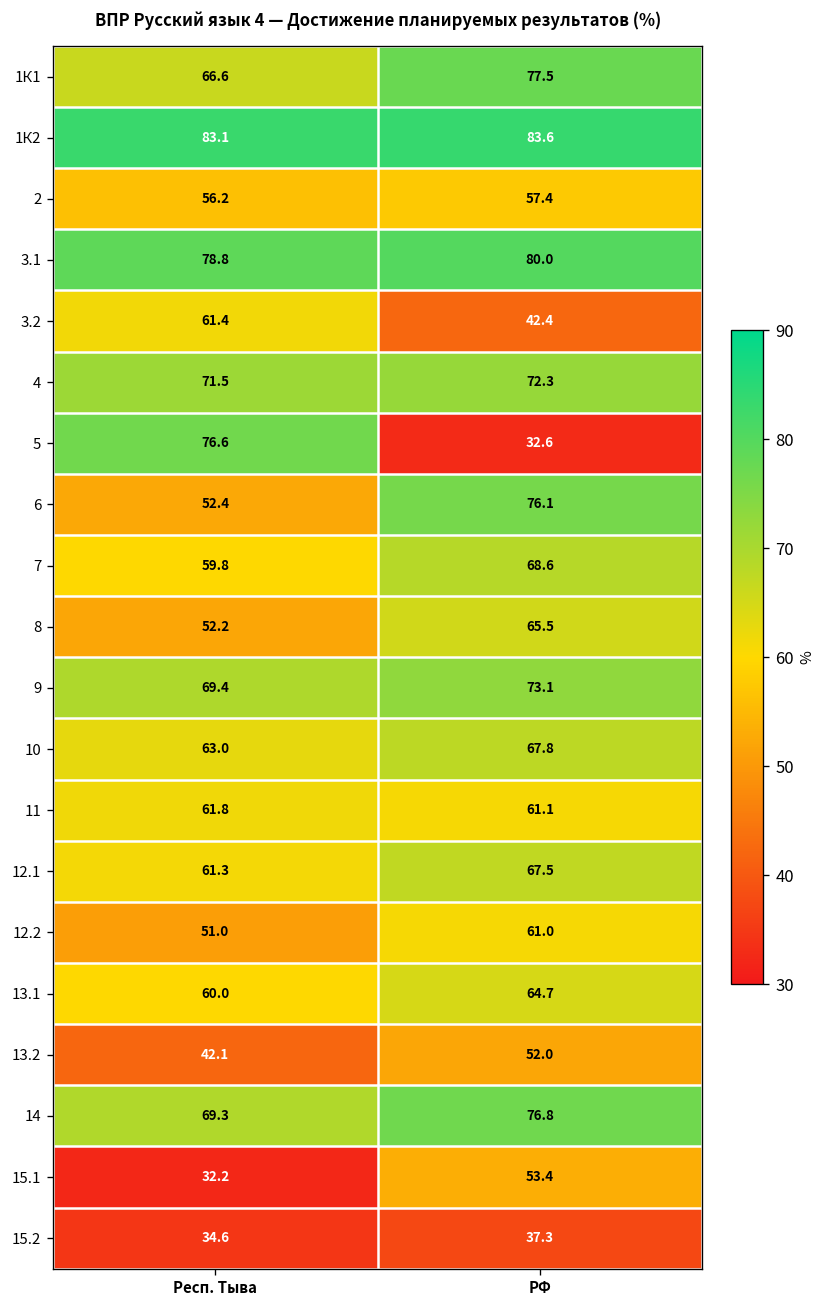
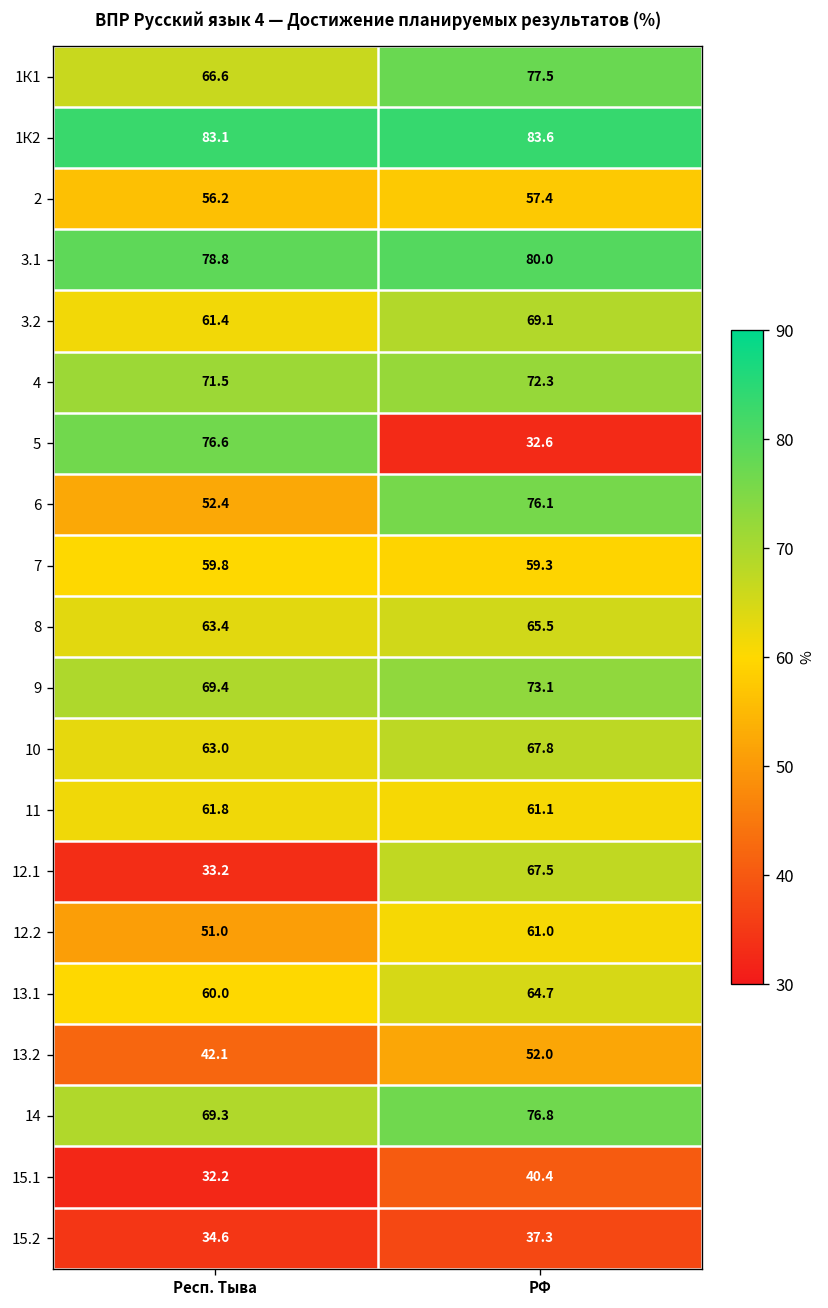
3.2, РФ: 42.4 -> 69.1
7, РФ: 68.6 -> 59.3
8, Респ. Тыва: 52.2 -> 63.4
12.1, Респ. Тыва: 61.3 -> 33.2
15.1, РФ: 53.4 -> 40.4
